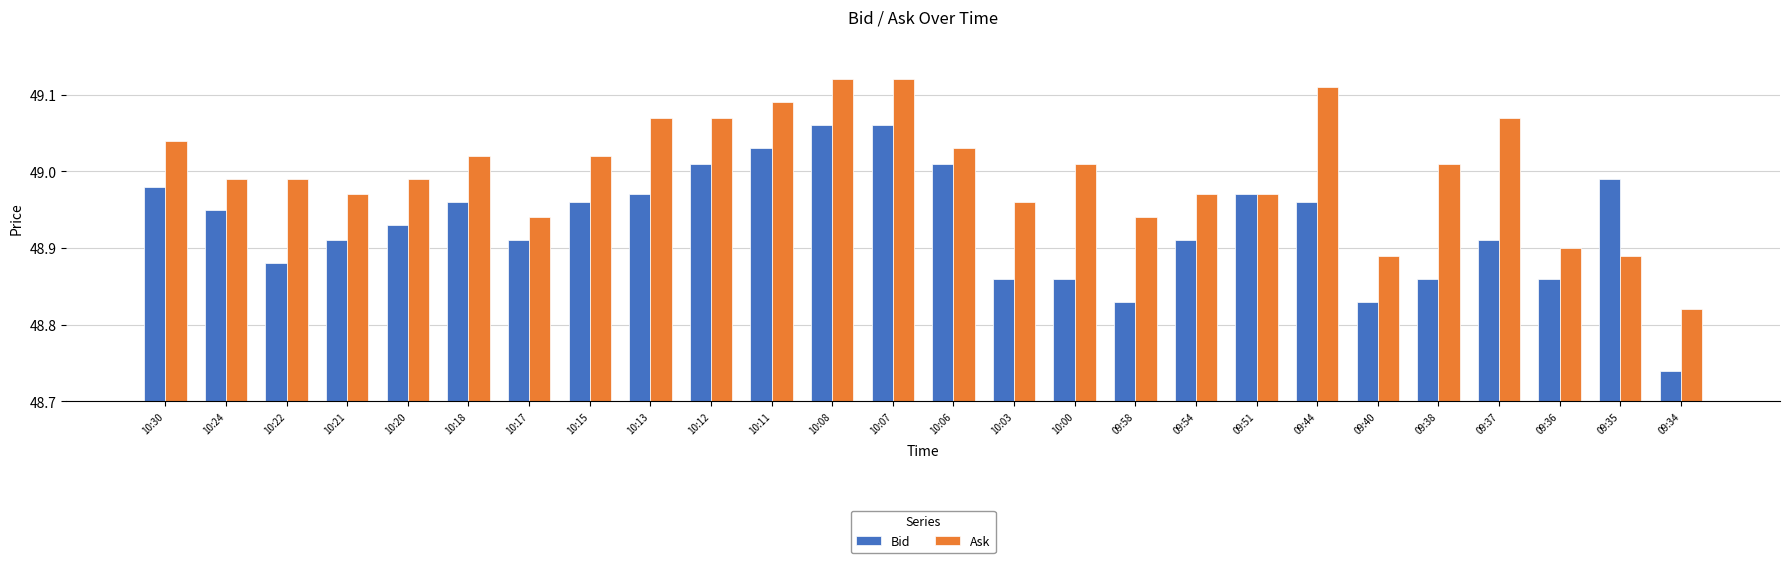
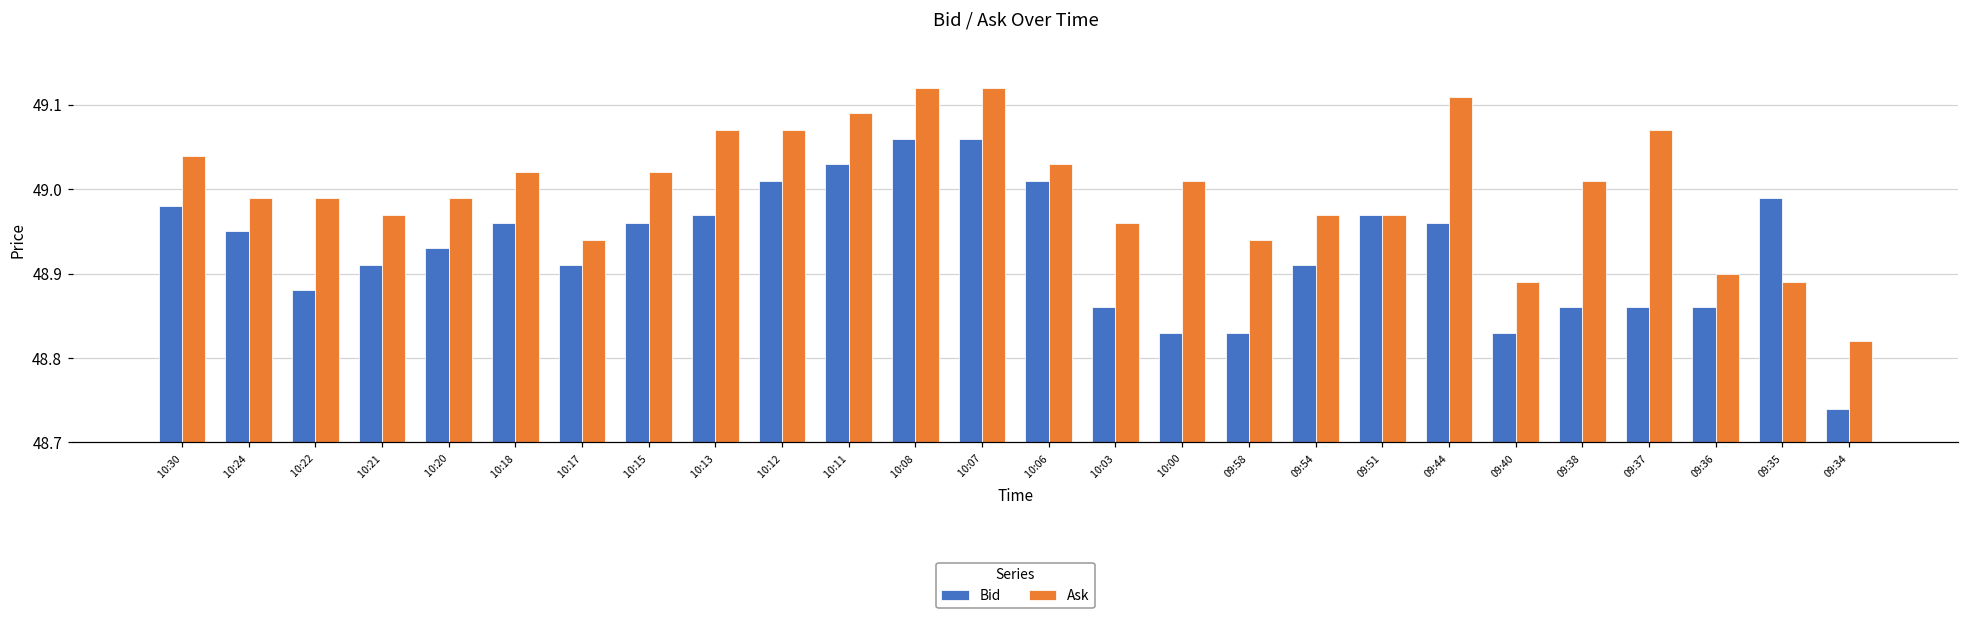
Bid, 10:00: 48.86 -> 48.83
Bid, 09:37: 48.91 -> 48.86
